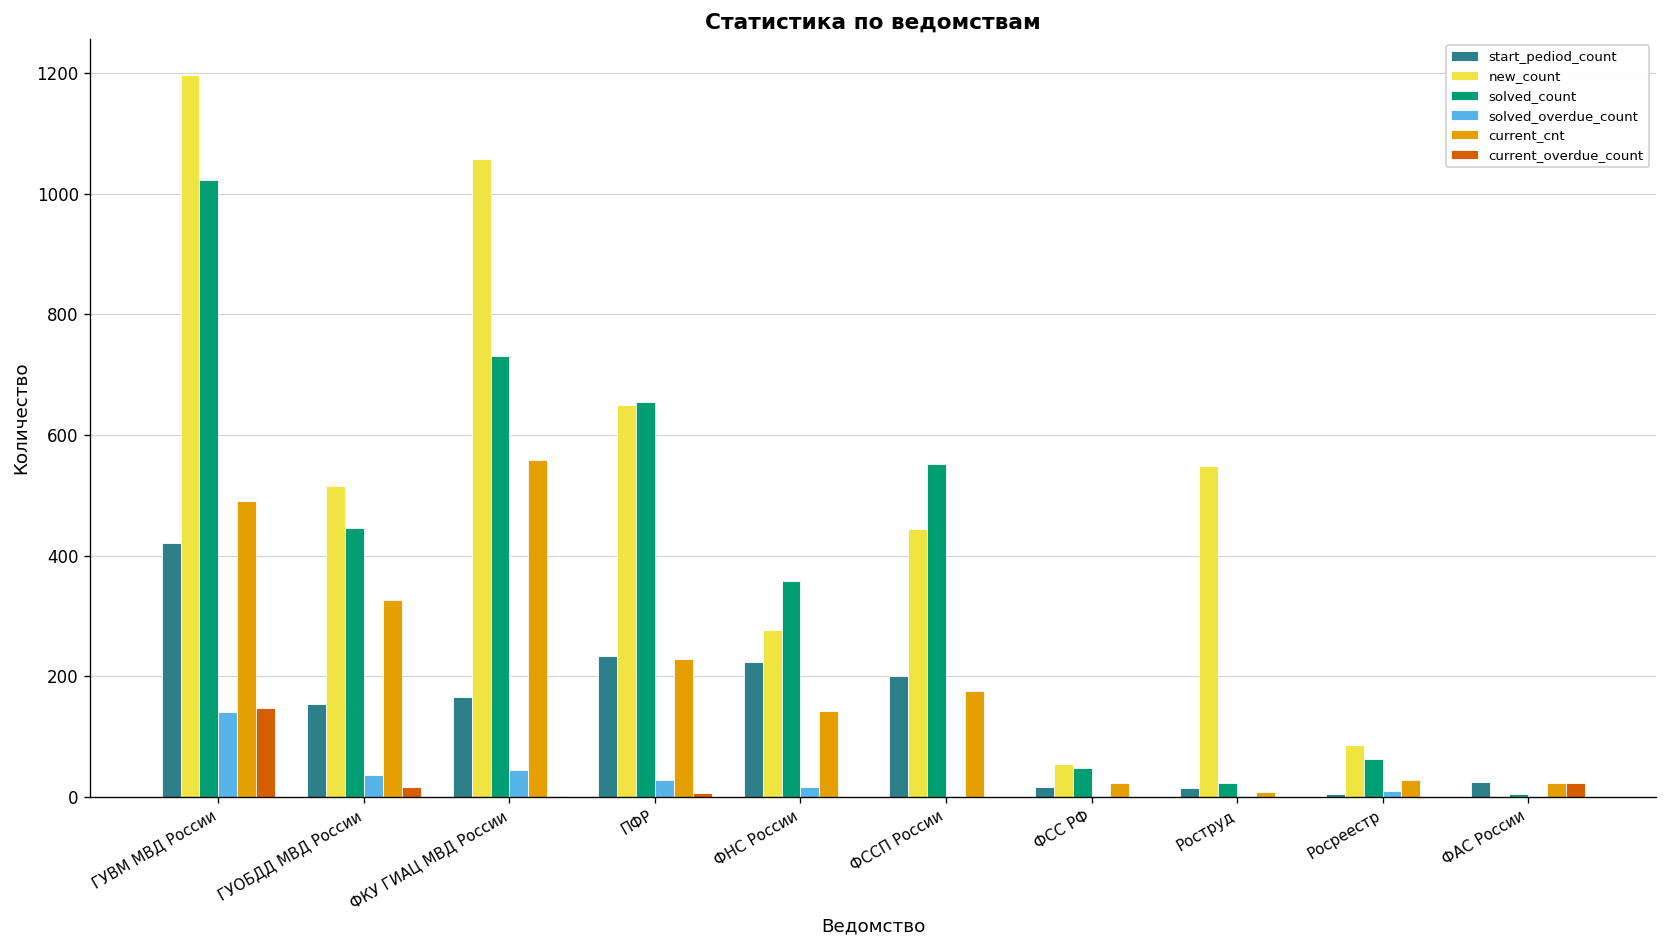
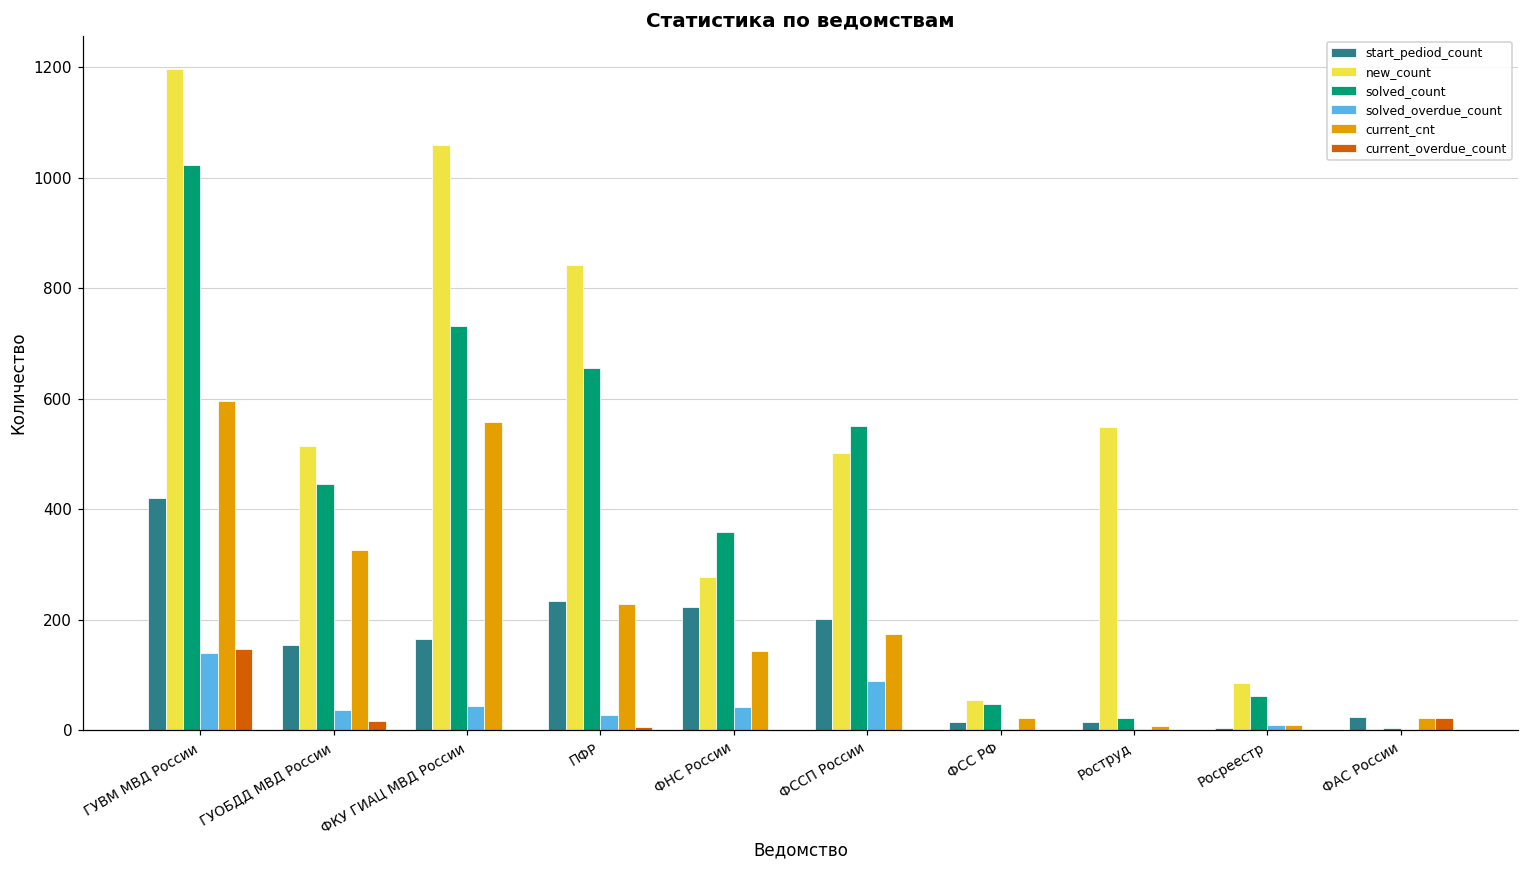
current_cnt, ГУВМ МВД России: 490 -> 600
new_count, ПФР: 650 -> 840
solved_overdue_count, ФНС России: 20 -> 40
new_count, ФССП России: 440 -> 500
solved_overdue_count, ФССП России: 0 -> 90
current_cnt, Росреестр: 30 -> 10
